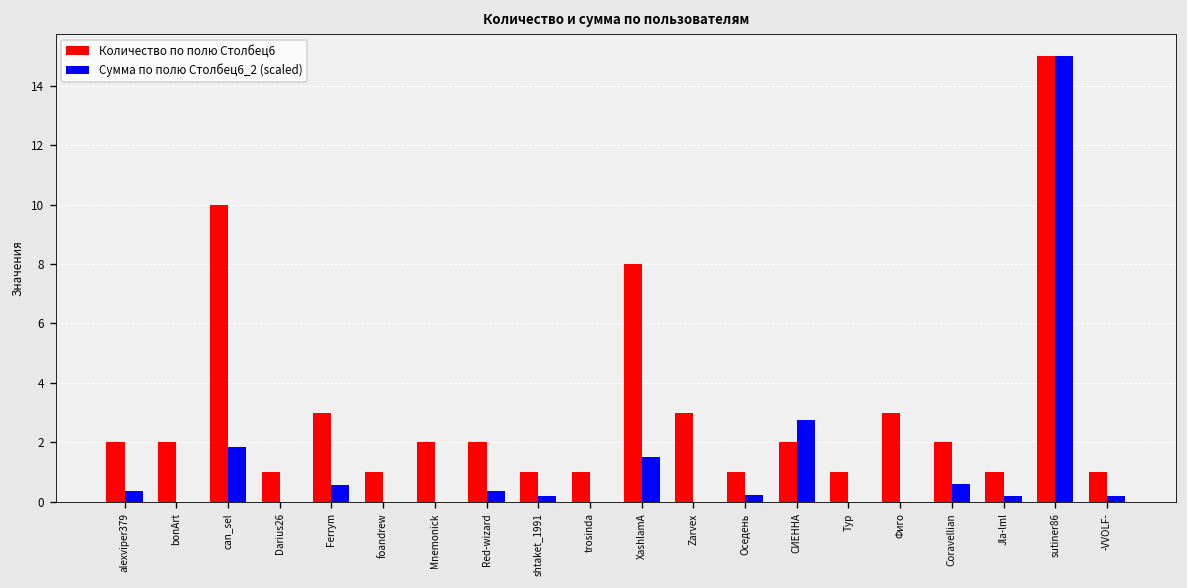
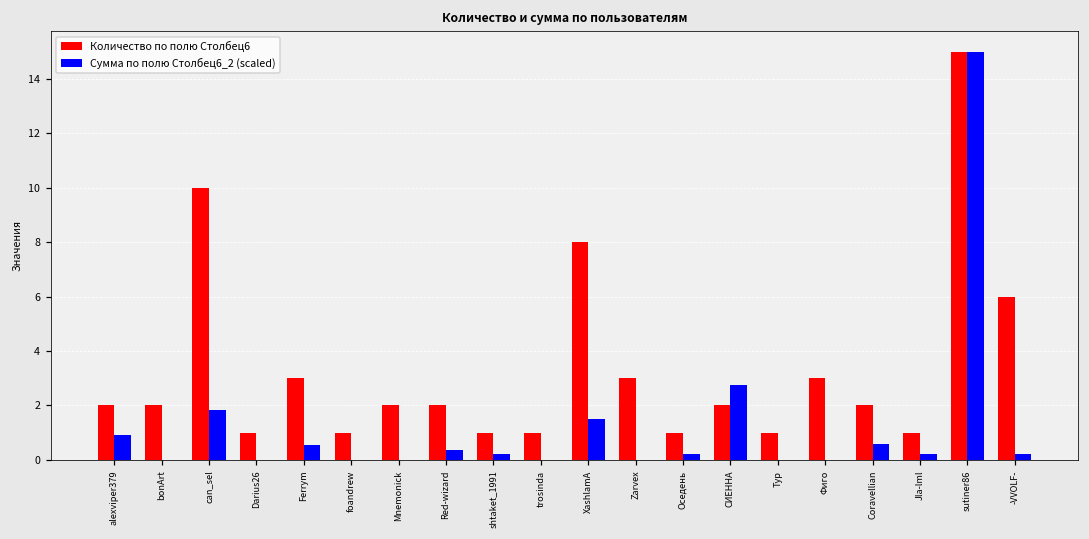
Сумма по полю Столбец6_2 (scaled), alexviper379: 0.4 -> 0.9
Количество по полю Столбец6, -VVOLF-: 1 -> 6
